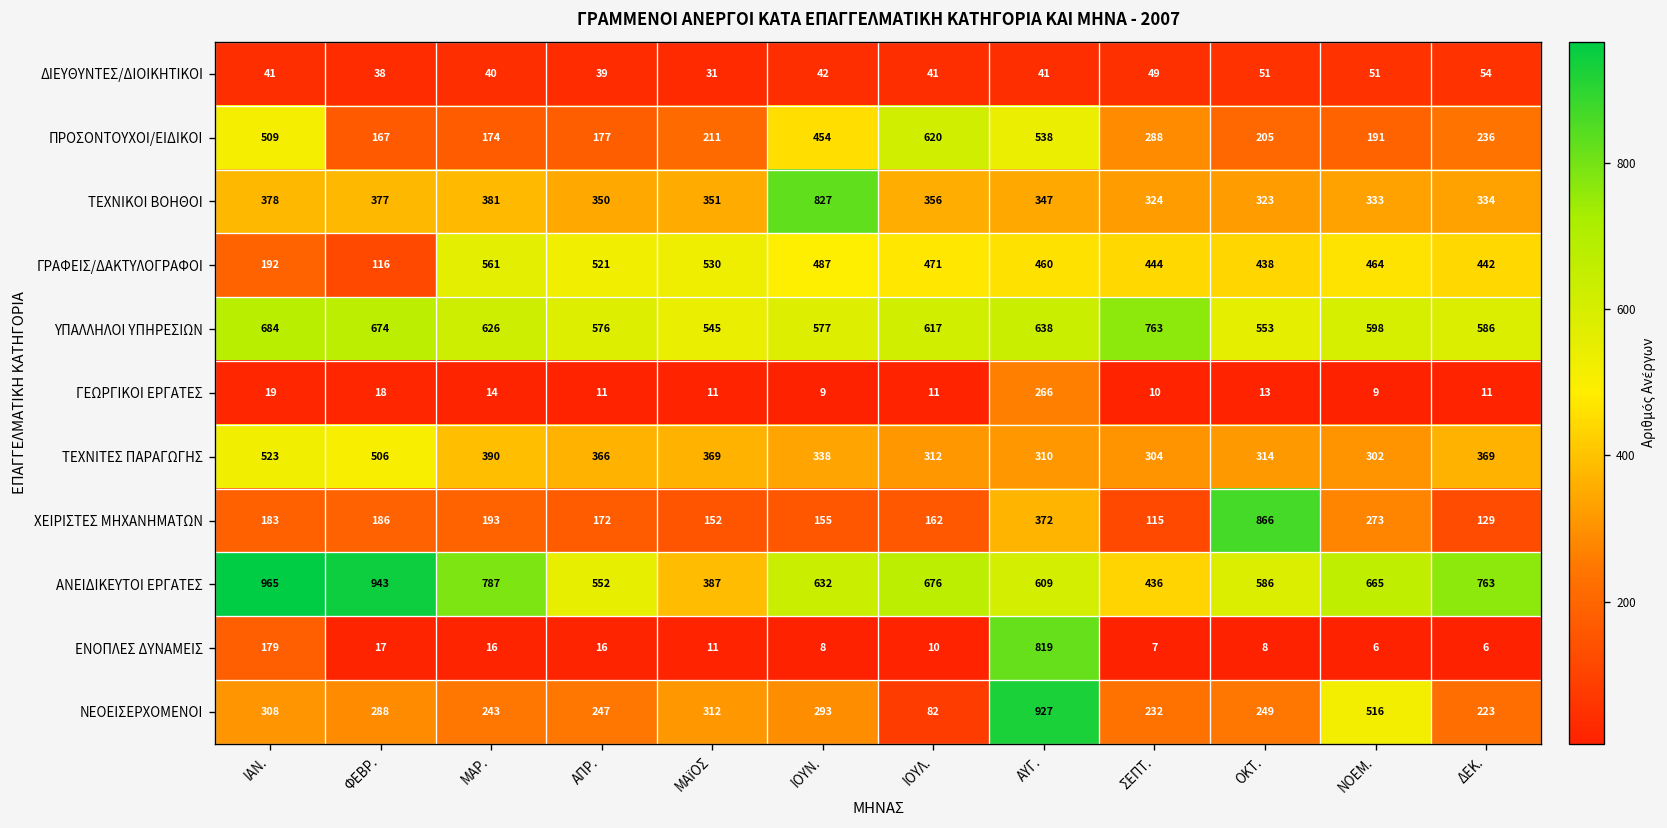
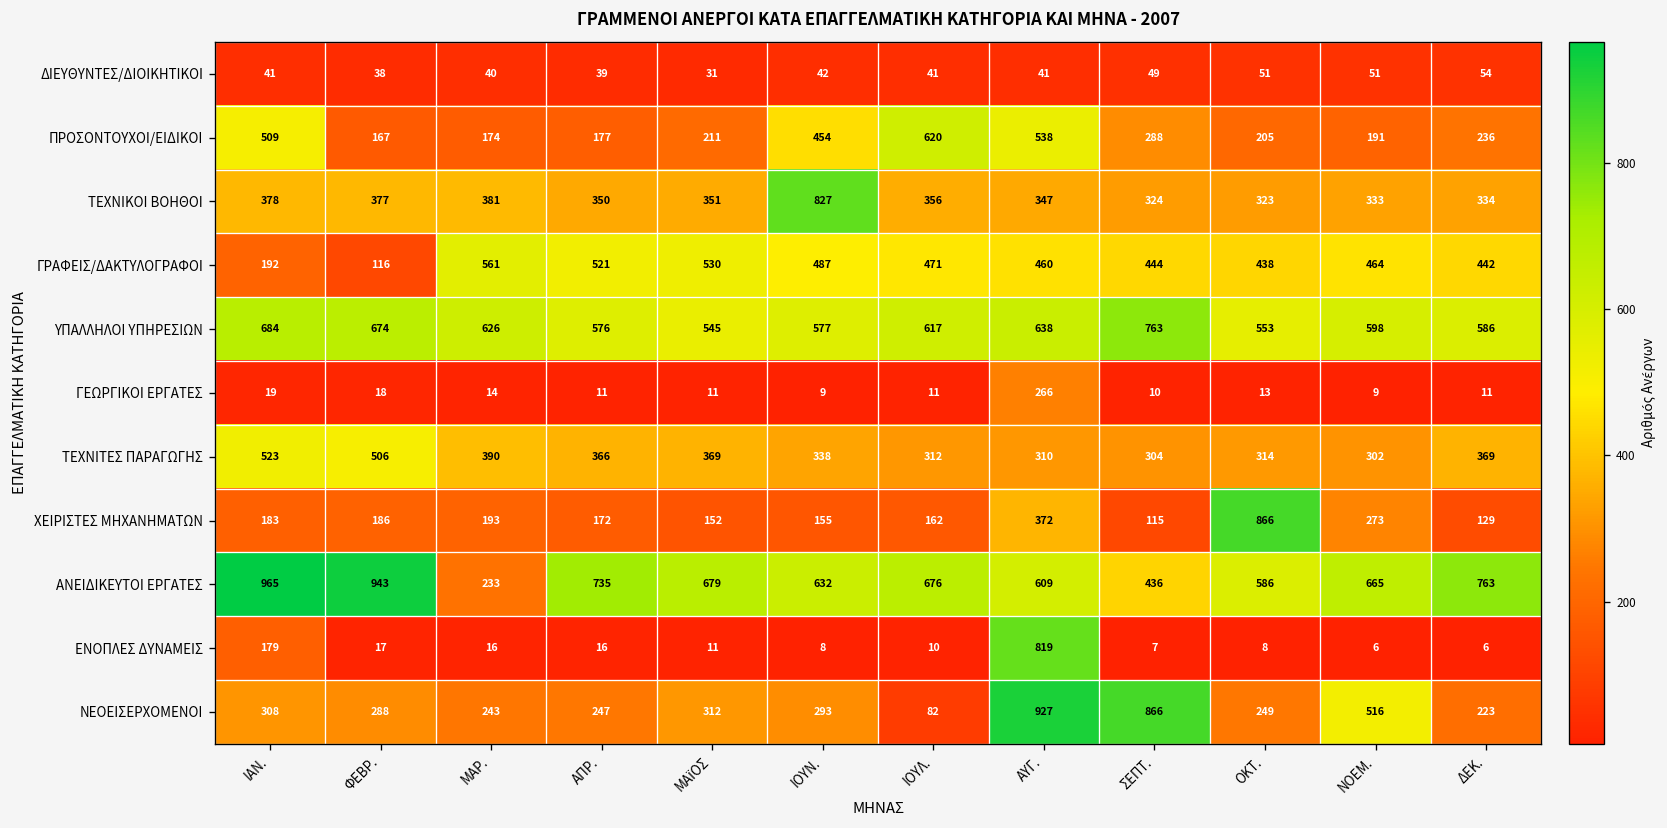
ΑΝΕΙΔΙΚΕΥΤΟΙ ΕΡΓΑΤΕΣ, ΜΑΡ.: 787 -> 233
ΑΝΕΙΔΙΚΕΥΤΟΙ ΕΡΓΑΤΕΣ, ΑΠΡ.: 552 -> 735
ΑΝΕΙΔΙΚΕΥΤΟΙ ΕΡΓΑΤΕΣ, ΜΑΪΟΣ: 387 -> 679
ΝΕΟΕΙΣΕΡΧΟΜΕΝΟΙ, ΣΕΠΤ.: 232 -> 866
